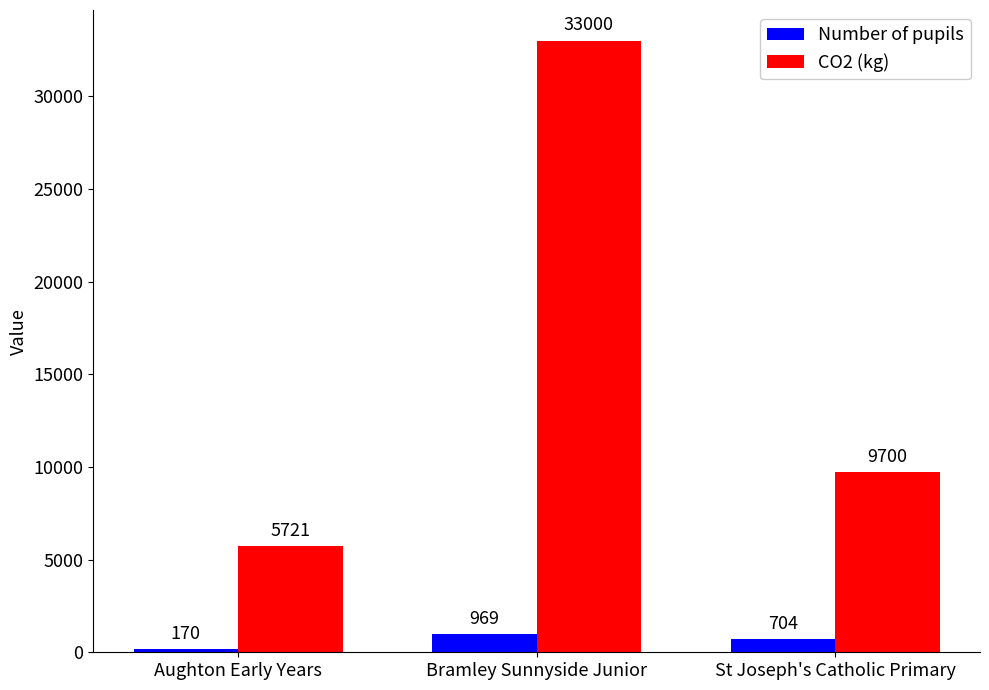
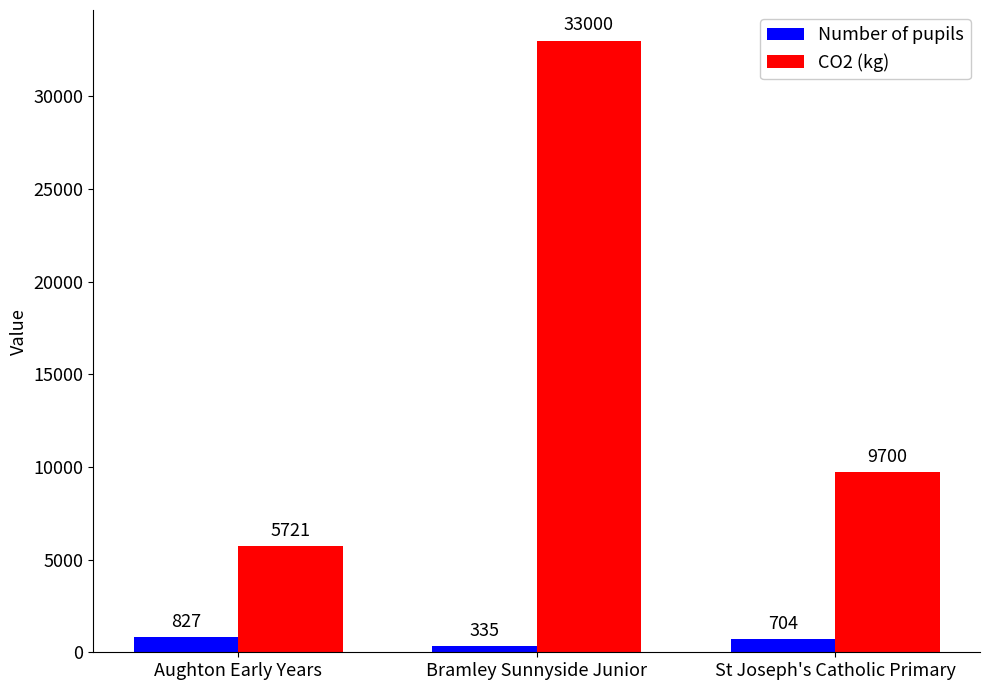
Number of pupils, Aughton Early Years: 170 -> 827
Number of pupils, Bramley Sunnyside Junior: 969 -> 335
